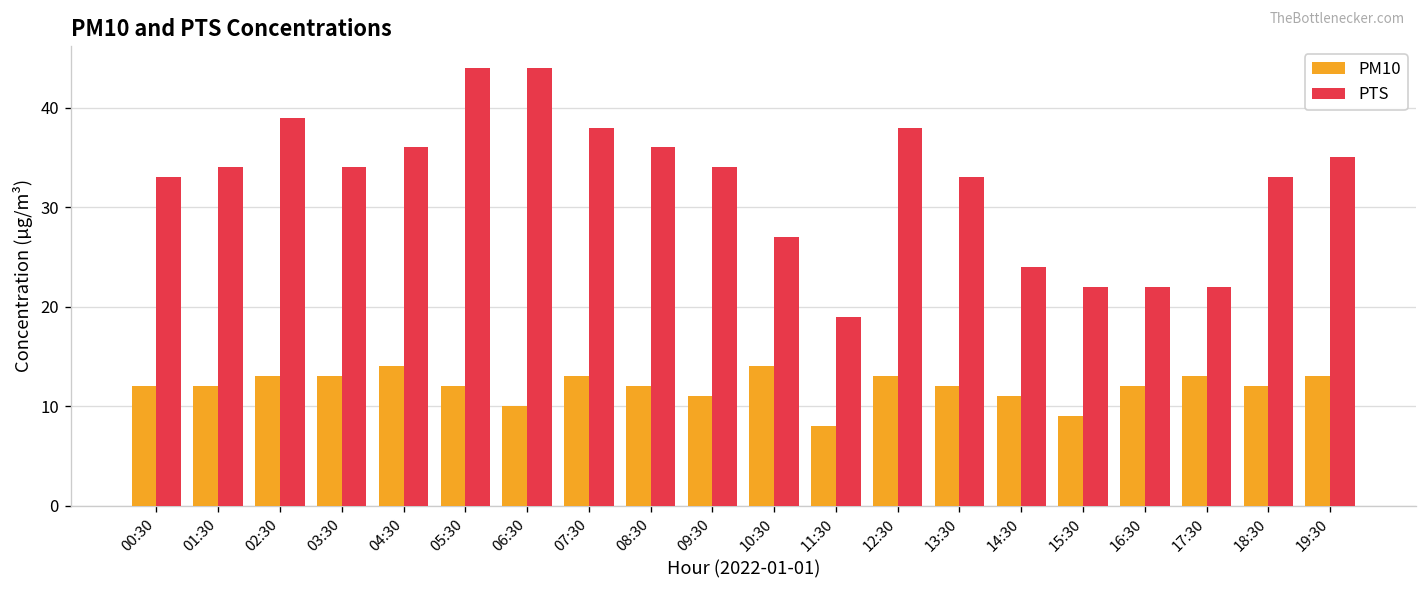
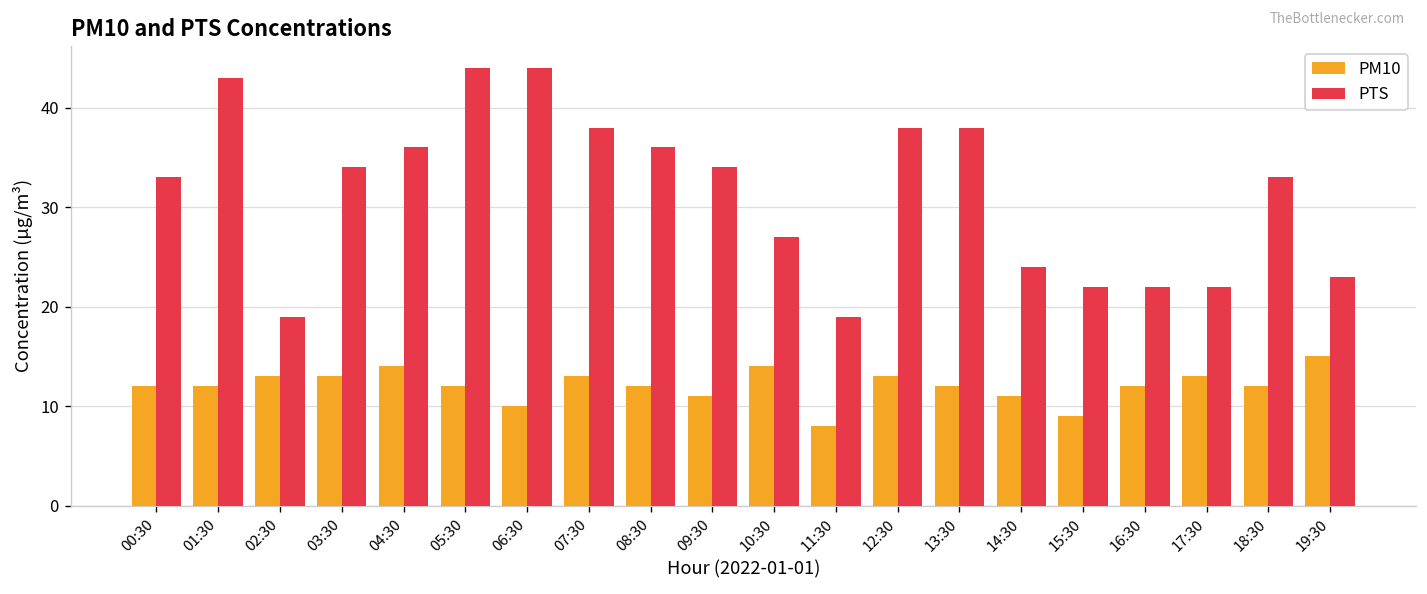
PTS, 01:30: 34 -> 43
PTS, 02:30: 39 -> 19
PTS, 13:30: 33 -> 38
PM10, 19:30: 13 -> 15
PTS, 19:30: 35 -> 23
